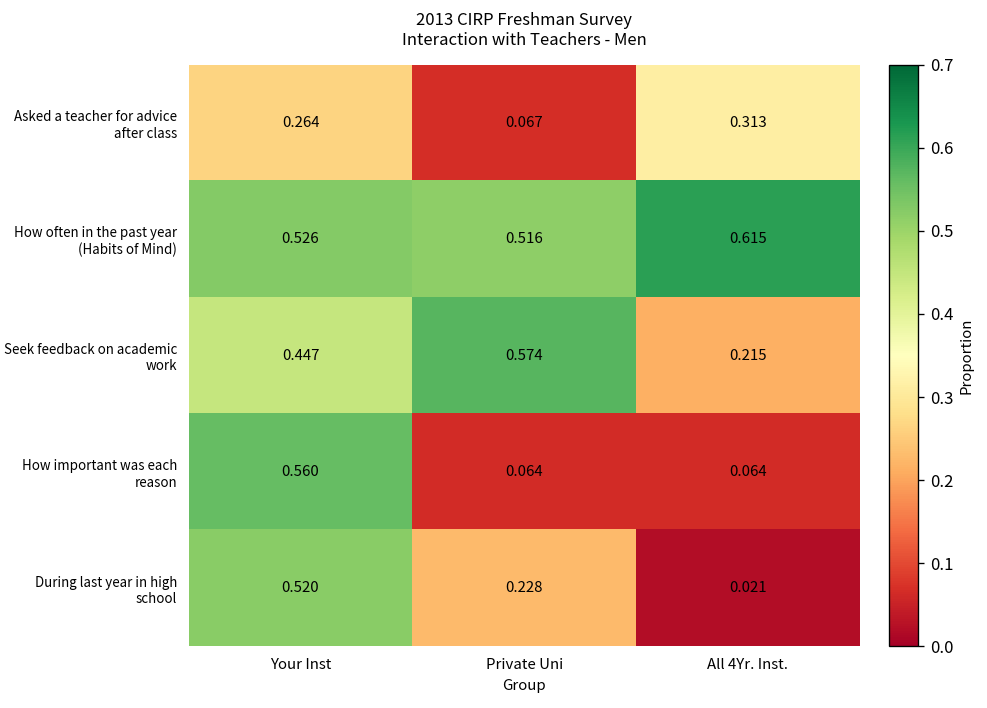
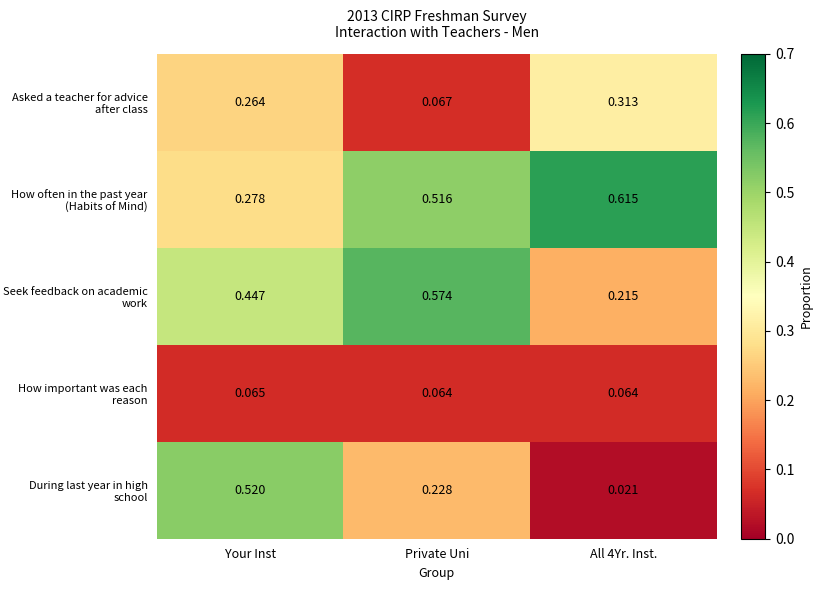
How often in the past year (Habits of Mind), Your Inst: 0.526 -> 0.278
How important was each reason, Your Inst: 0.560 -> 0.065
